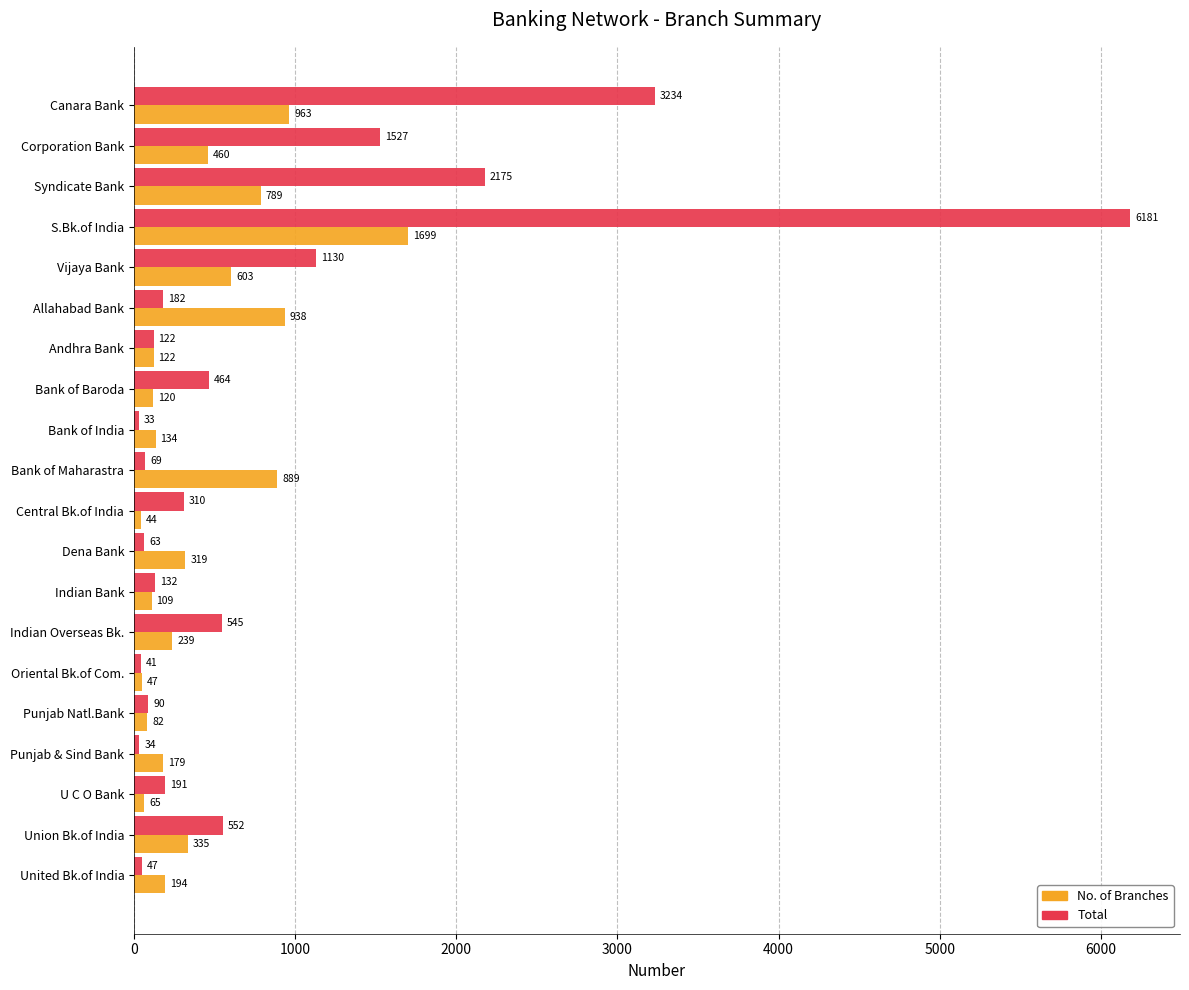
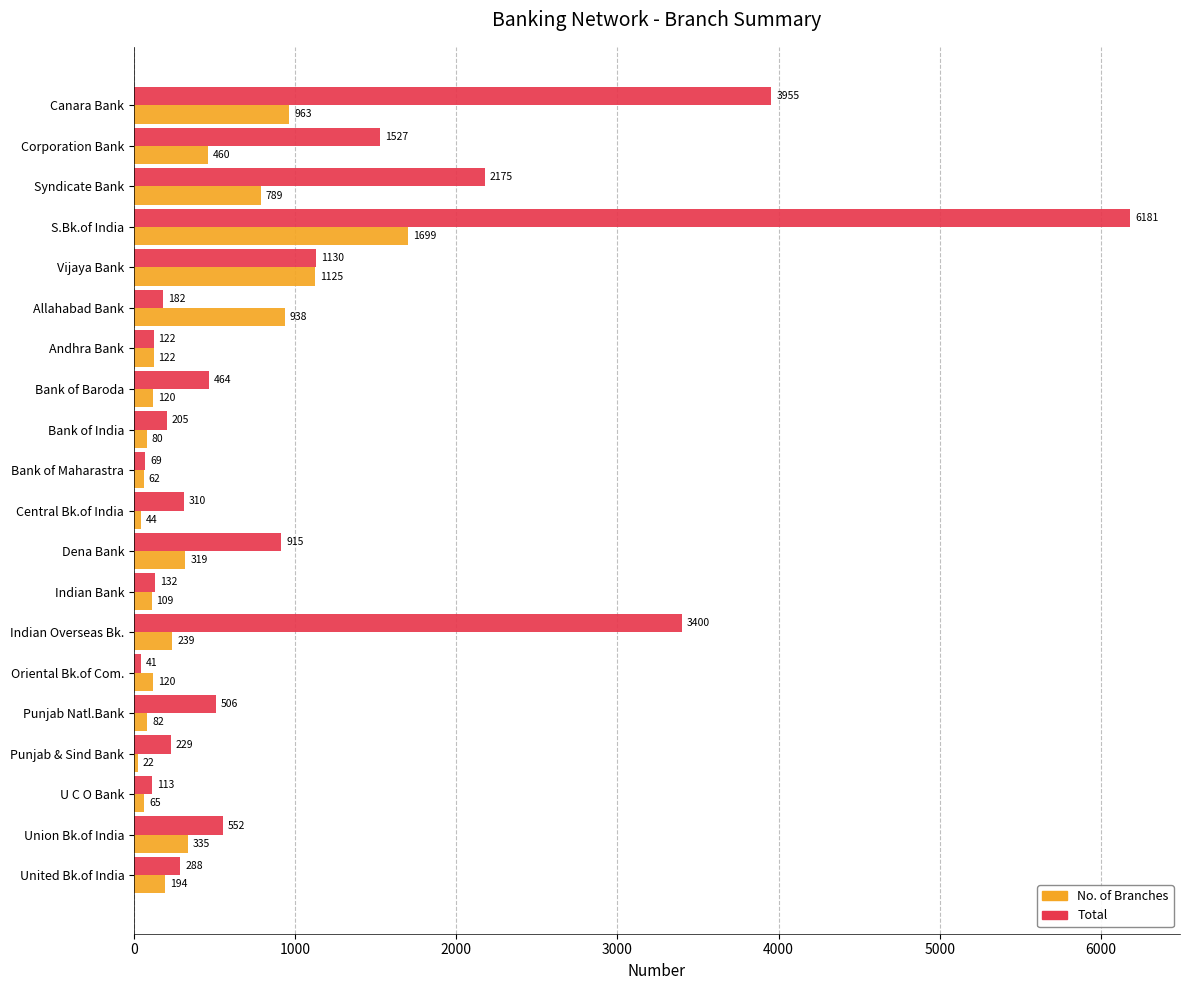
Total, Canara Bank: 3234 -> 3955
No. of Branches, Vijaya Bank: 603 -> 1125
Total, Bank of India: 33 -> 205
No. of Branches, Bank of India: 134 -> 80
No. of Branches, Bank of Maharastra: 889 -> 62
Total, Dena Bank: 63 -> 915
Total, Indian Overseas Bk.: 545 -> 3400
No. of Branches, Oriental Bk.of Com.: 47 -> 120
Total, Punjab Natl.Bank: 90 -> 506
Total, Punjab & Sind Bank: 34 -> 229
No. of Branches, Punjab & Sind Bank: 179 -> 22
Total, U C O Bank: 191 -> 113
Total, United Bk.of India: 47 -> 288
